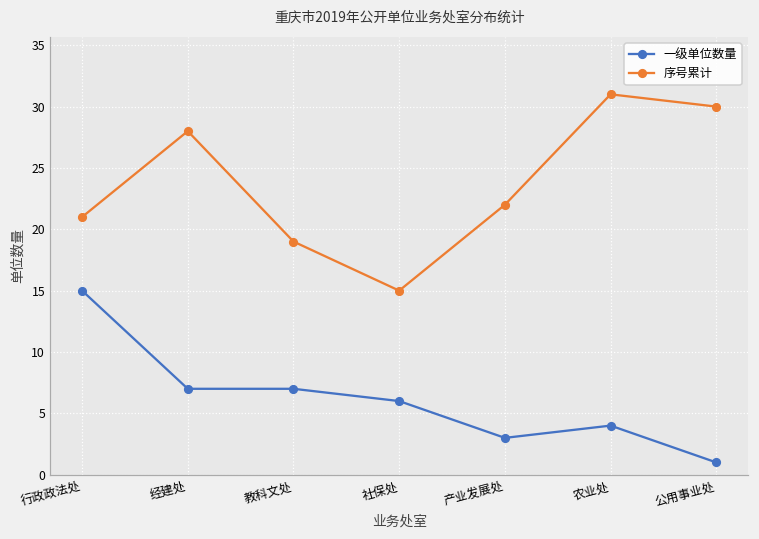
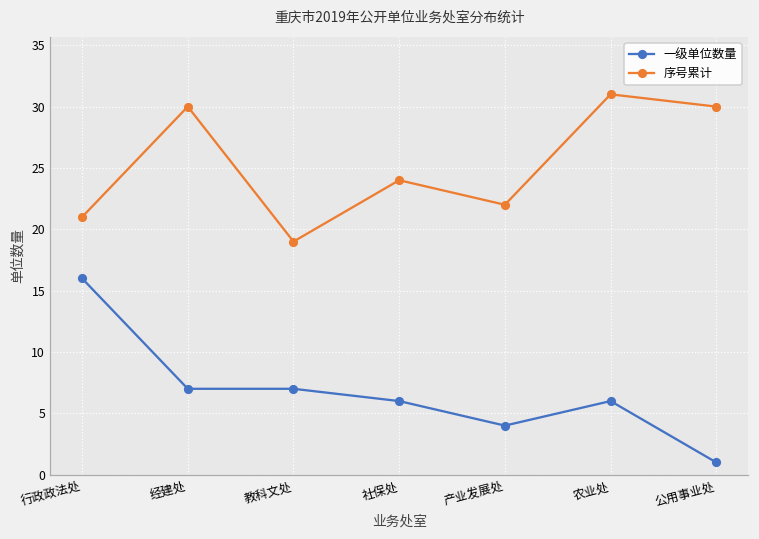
一级单位数量, 行政政法处: 15 -> 16
序号累计, 经建处: 28 -> 30
序号累计, 社保处: 15 -> 24
一级单位数量, 产业发展处: 3 -> 4
一级单位数量, 农业处: 4 -> 6
